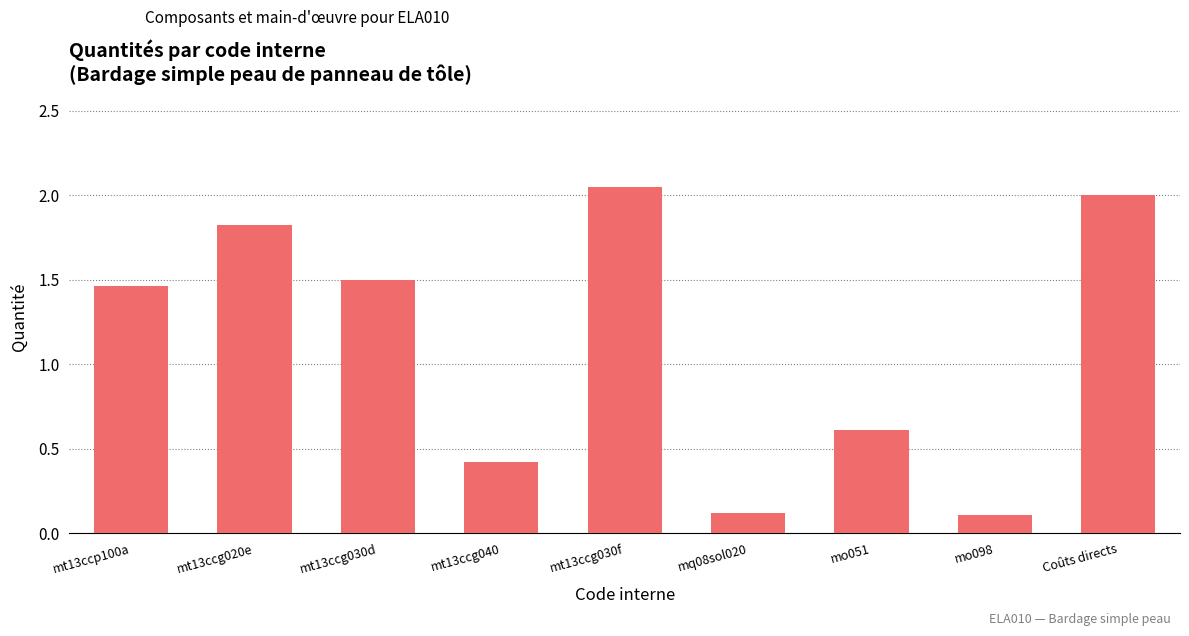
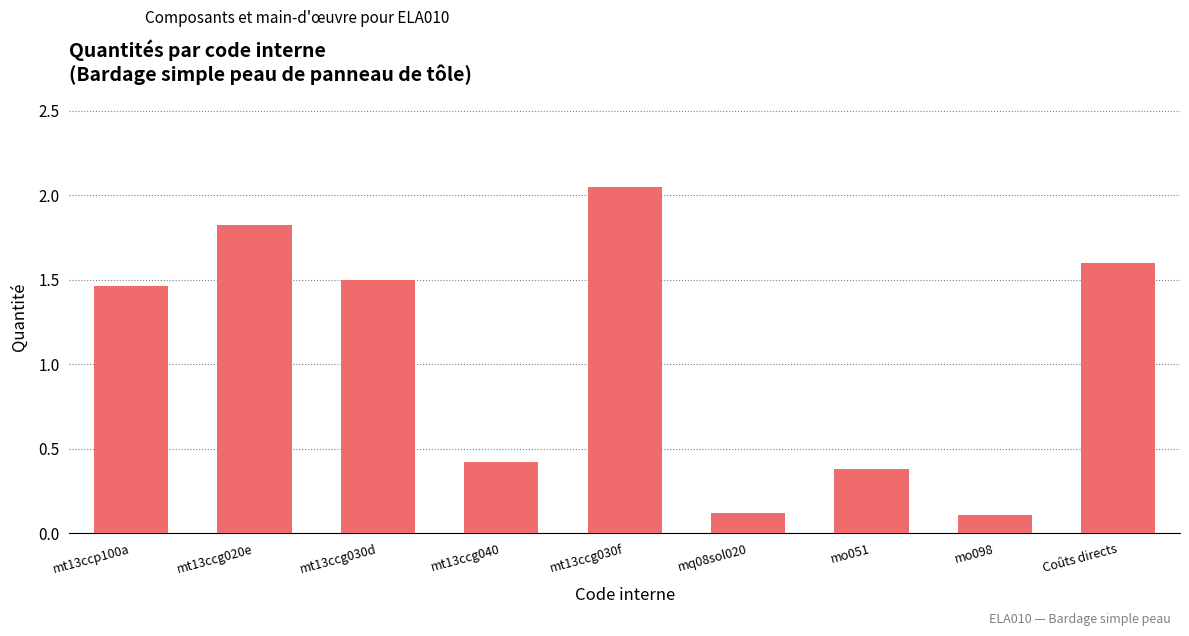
mo051: 0.61 -> 0.38
Coûts directs: 2.0 -> 1.6
